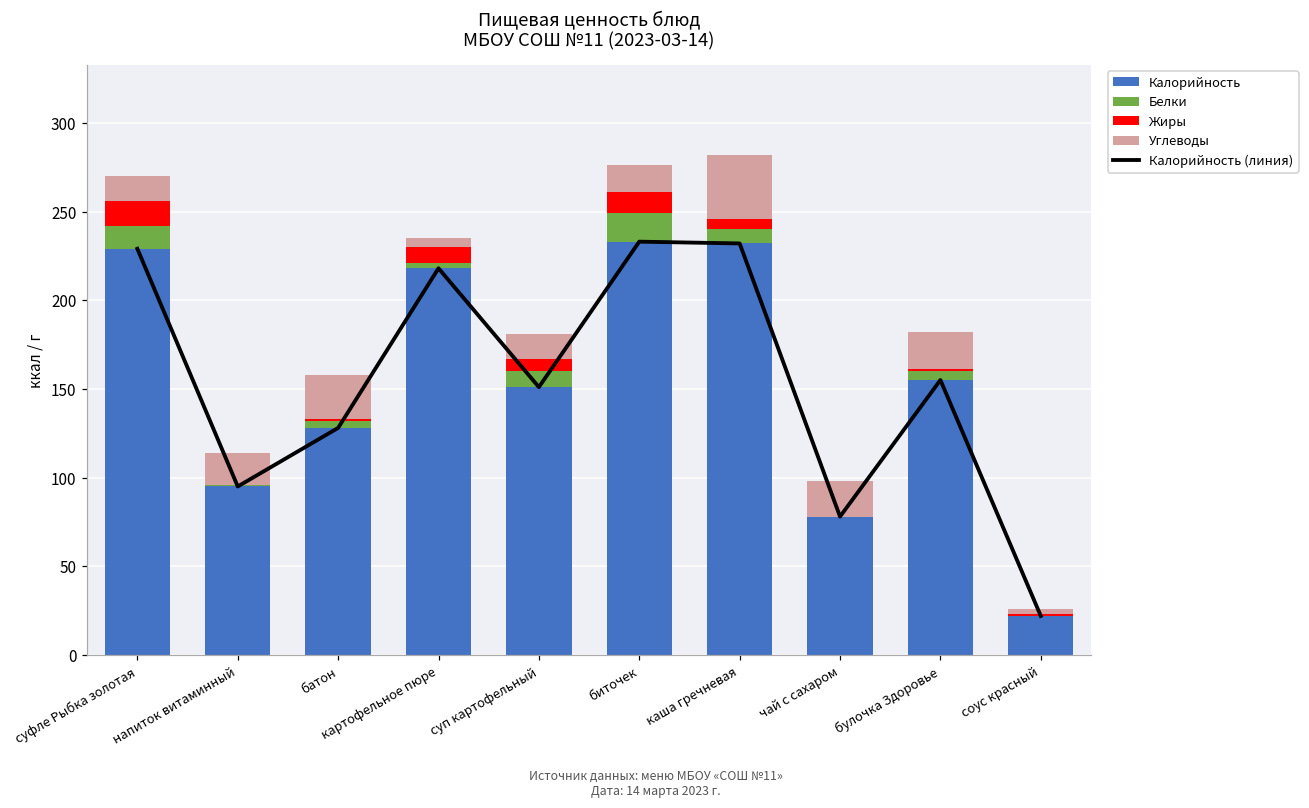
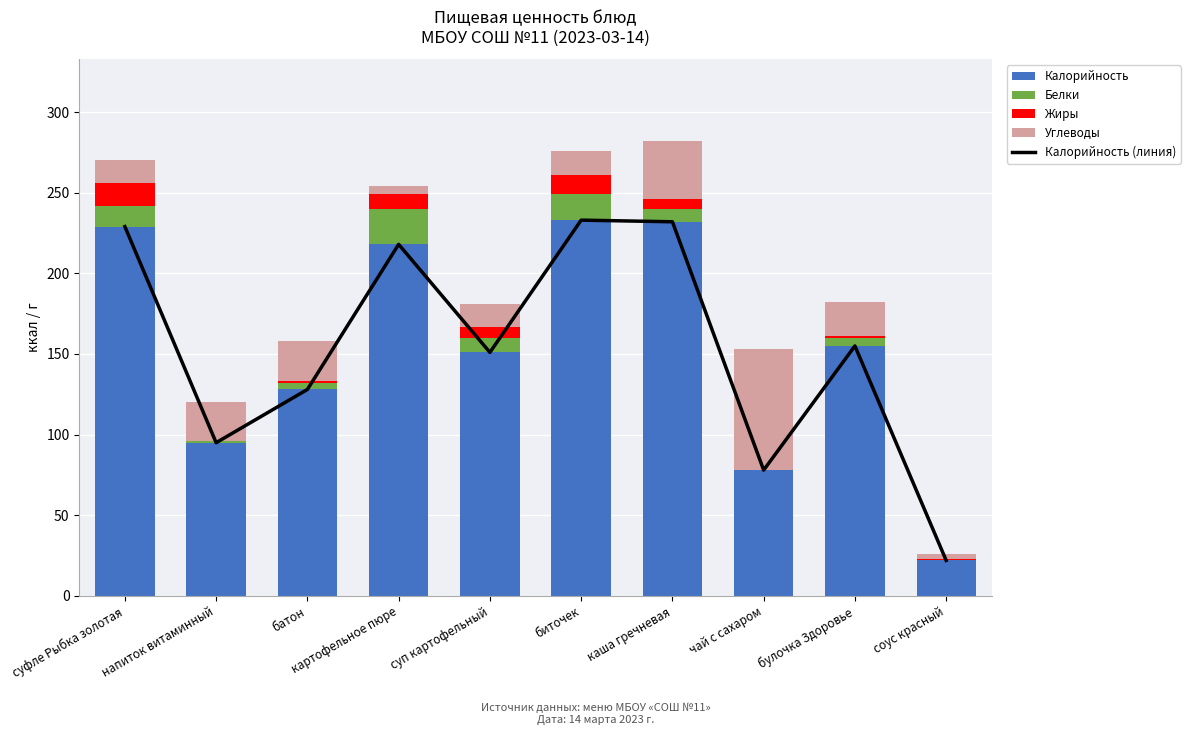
Углеводы, напиток витаминный: 18 -> 24
Белки, картофельное пюре: 3 -> 22
Углеводы, чай с сахаром: 20 -> 75
